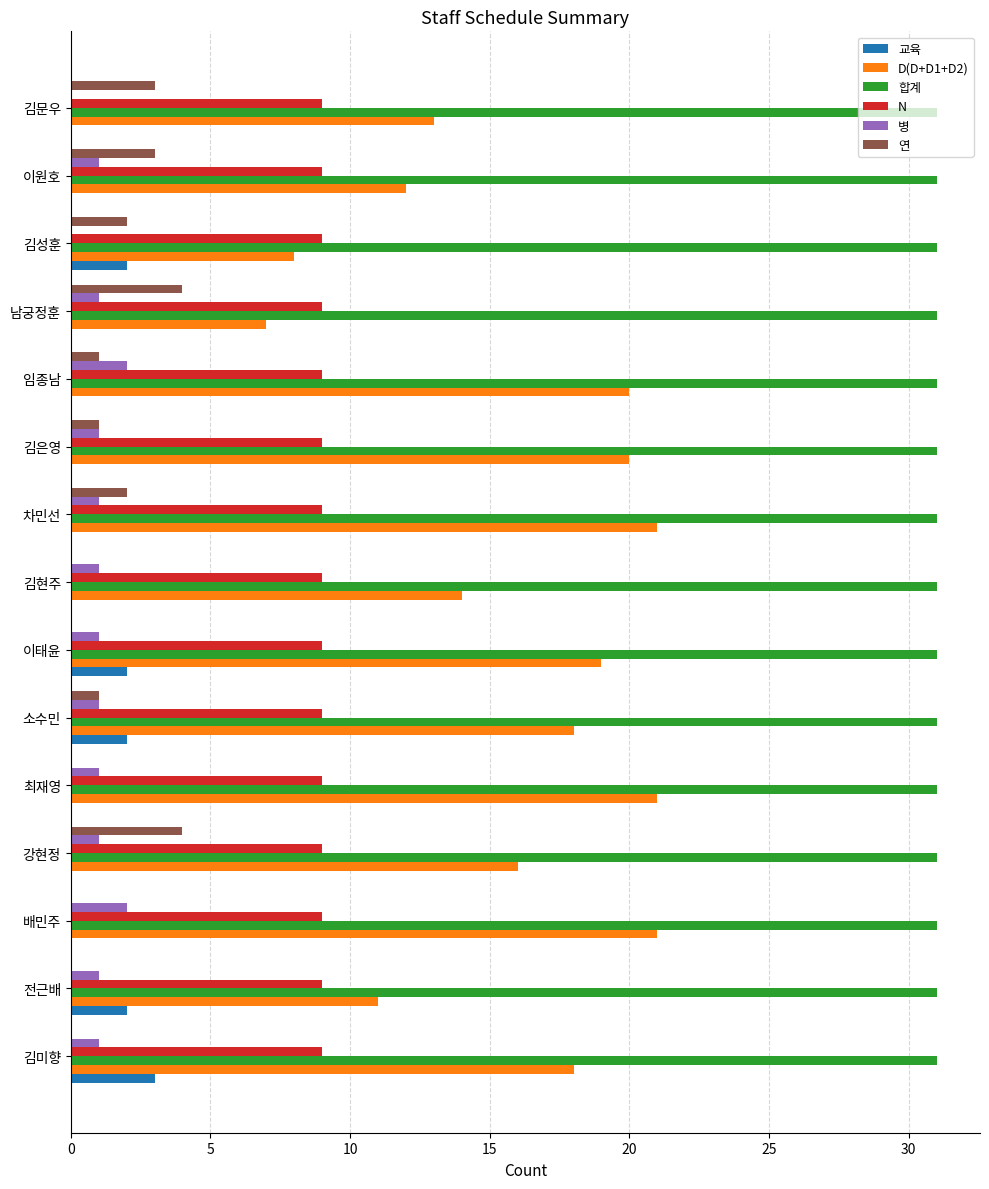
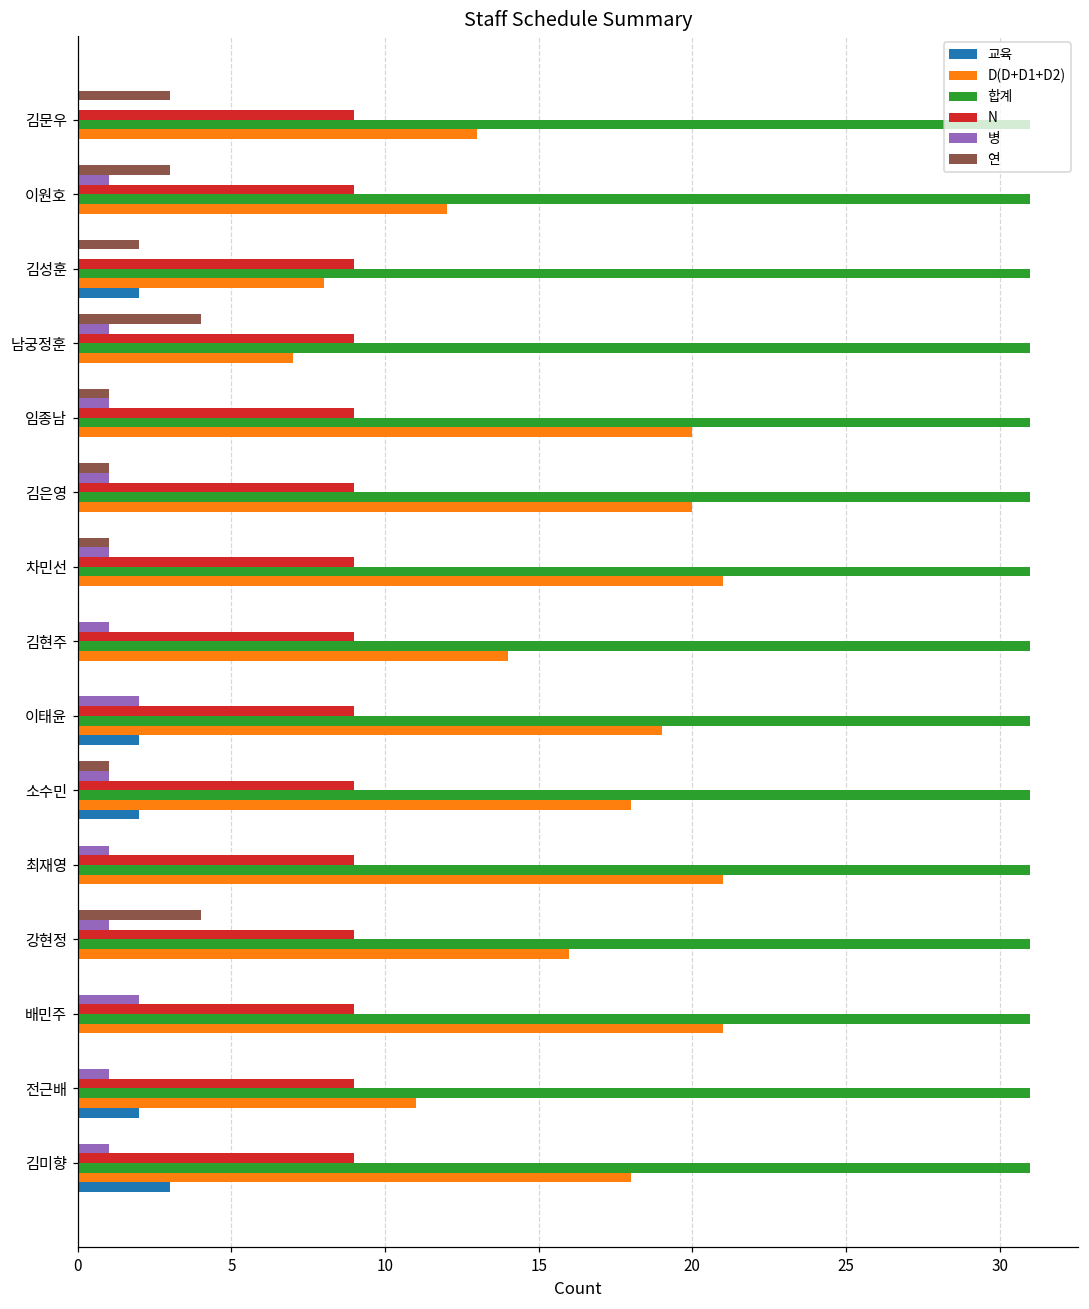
병, 임종남: 2 -> 1
연, 차민선: 2 -> 1
병, 이태윤: 1 -> 2
